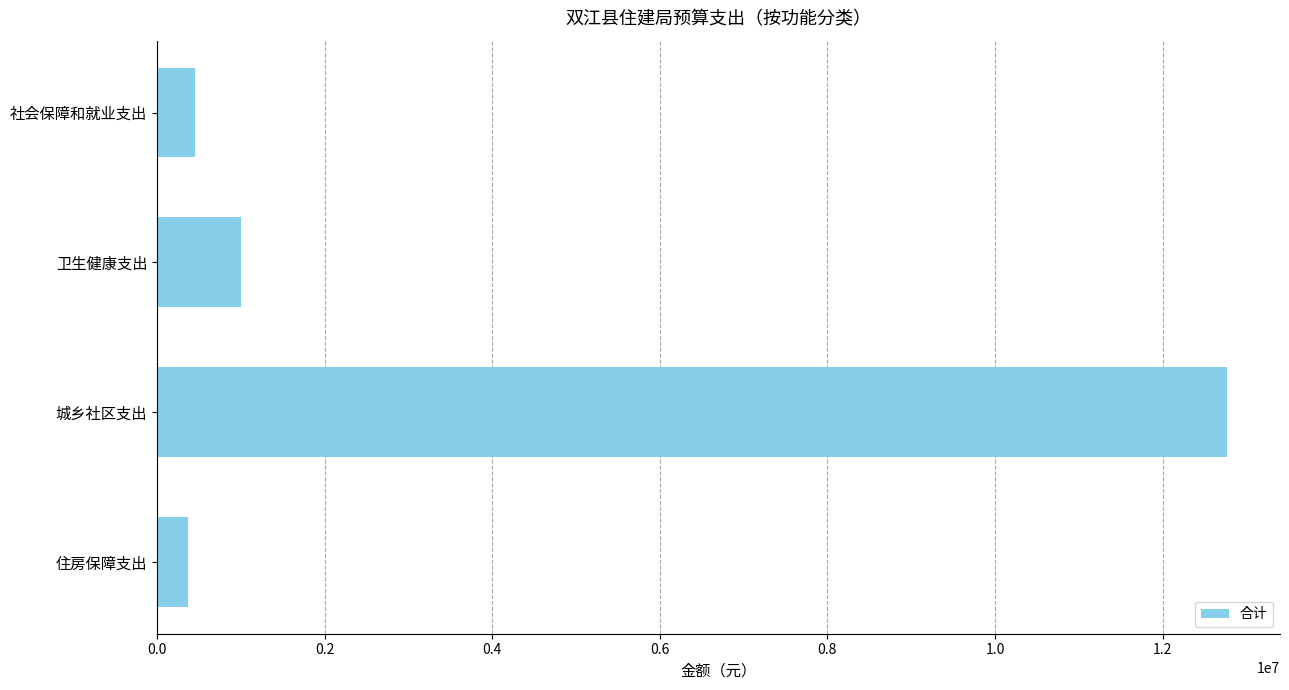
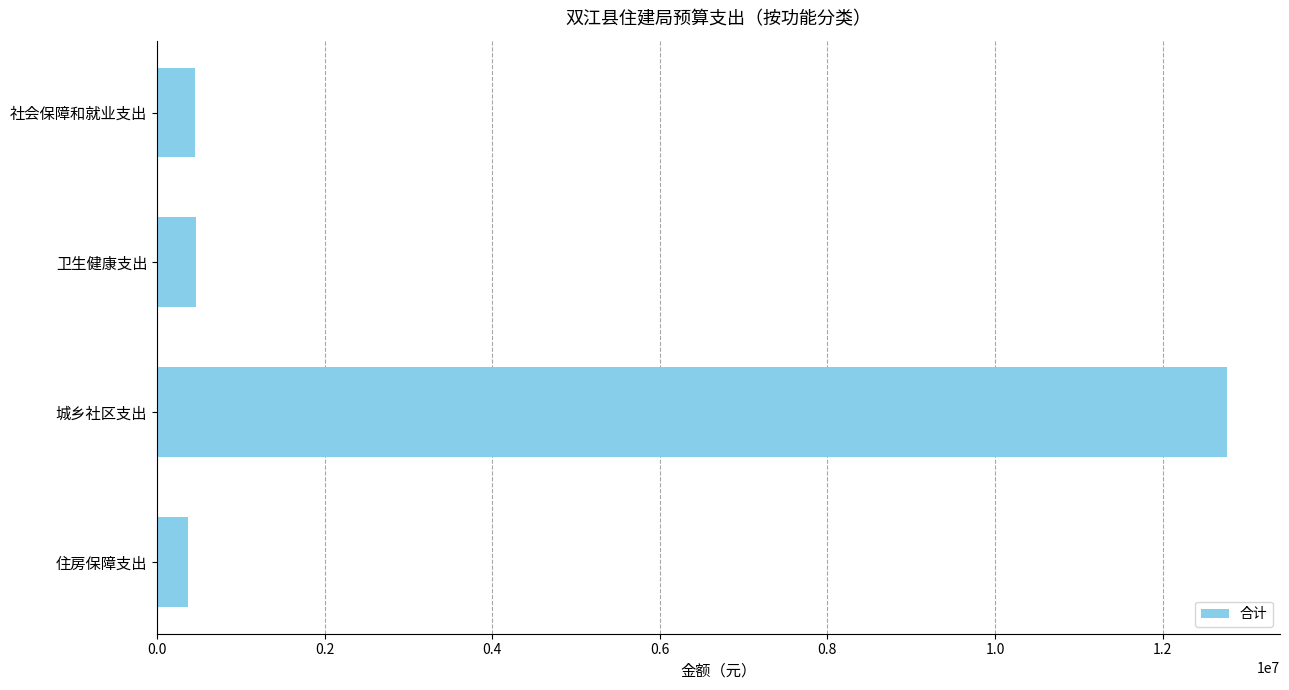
卫生健康支出: 1000000 -> 500000
